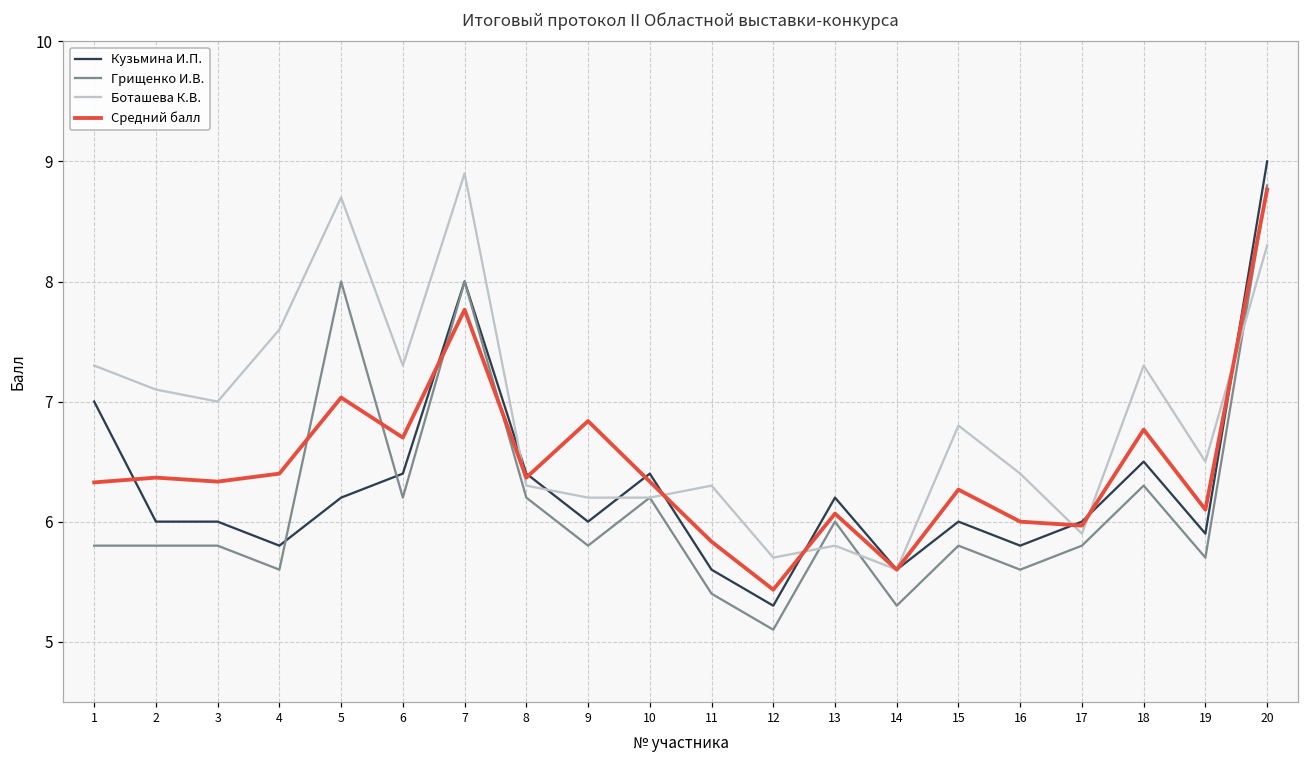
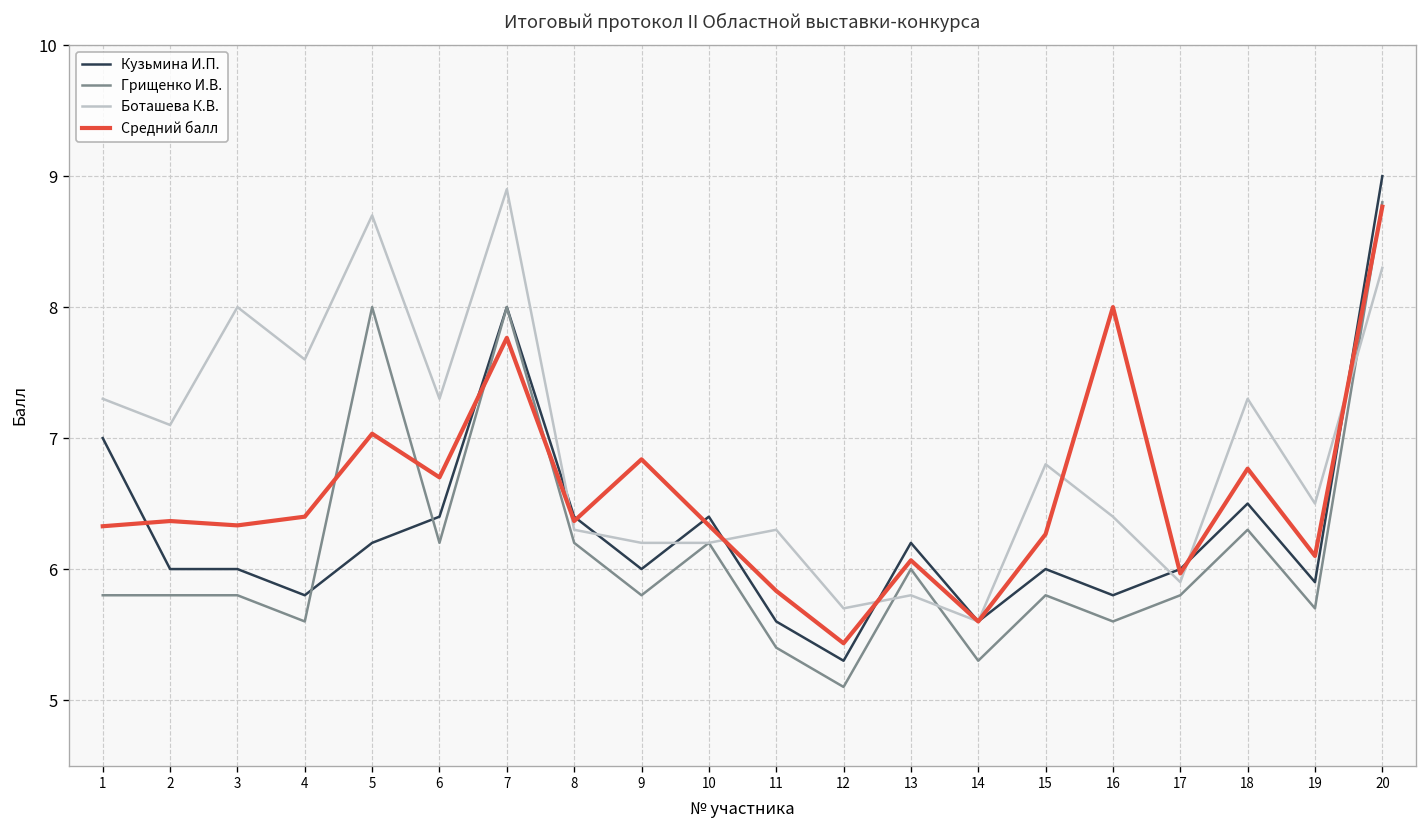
Боташева К.В., 3: 7 -> 8
Средний балл, 16: 6 -> 8
